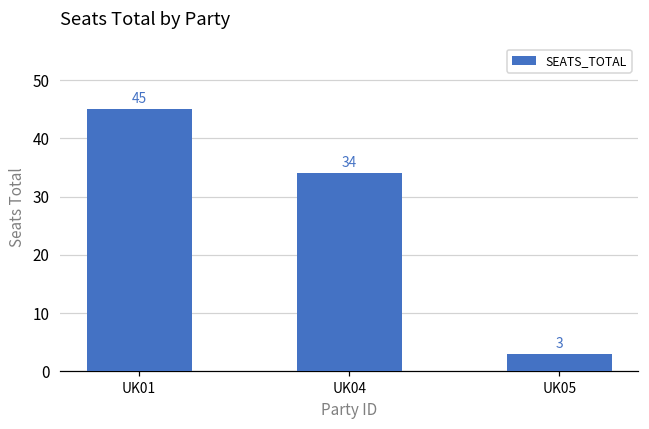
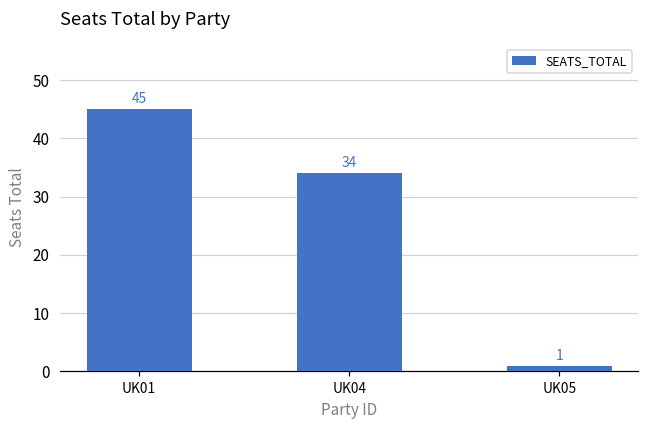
UK05: 3 -> 1
